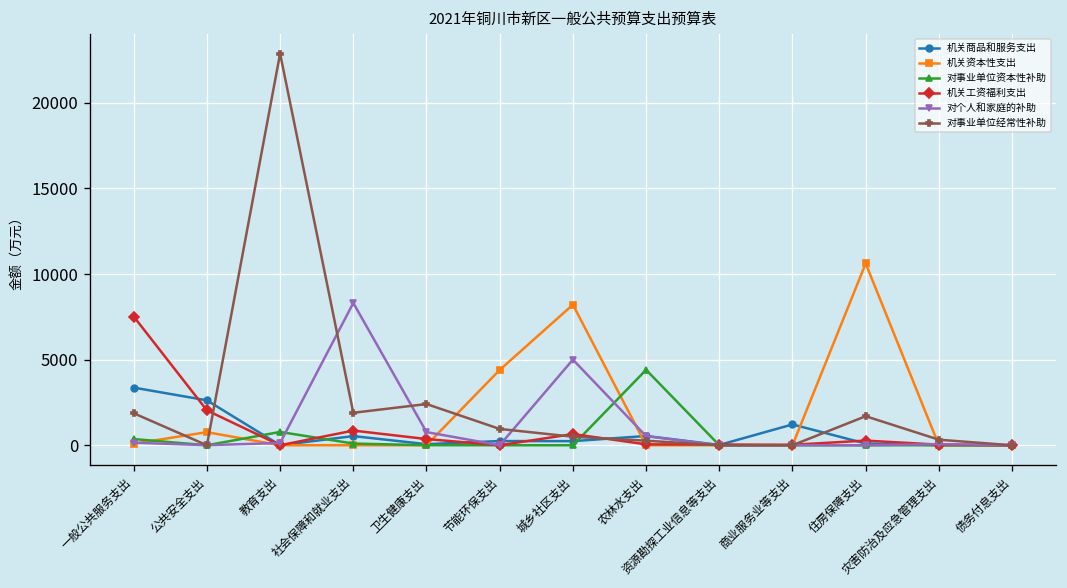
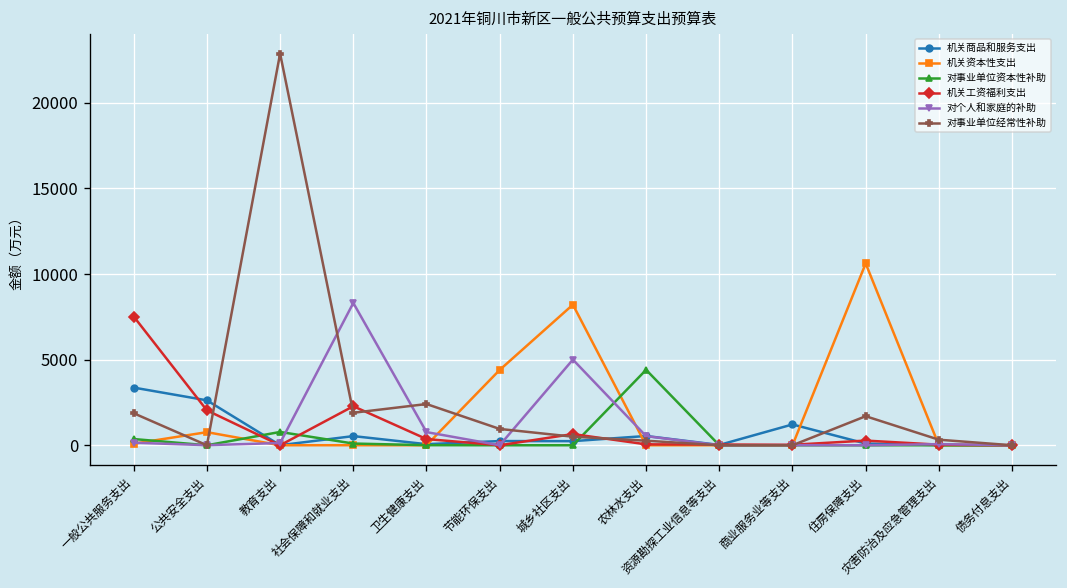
机关工资福利支出, 社会保障和就业支出: 900 -> 2300
